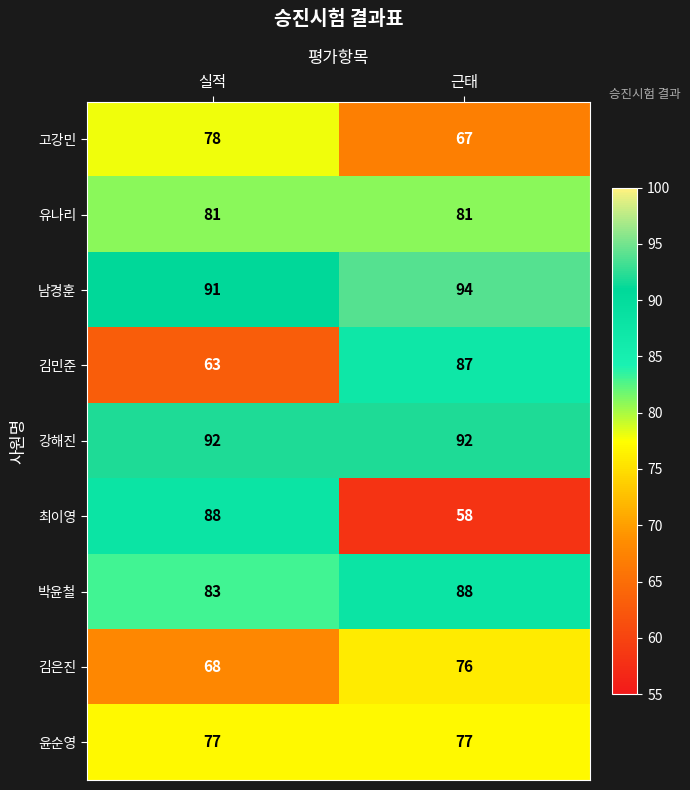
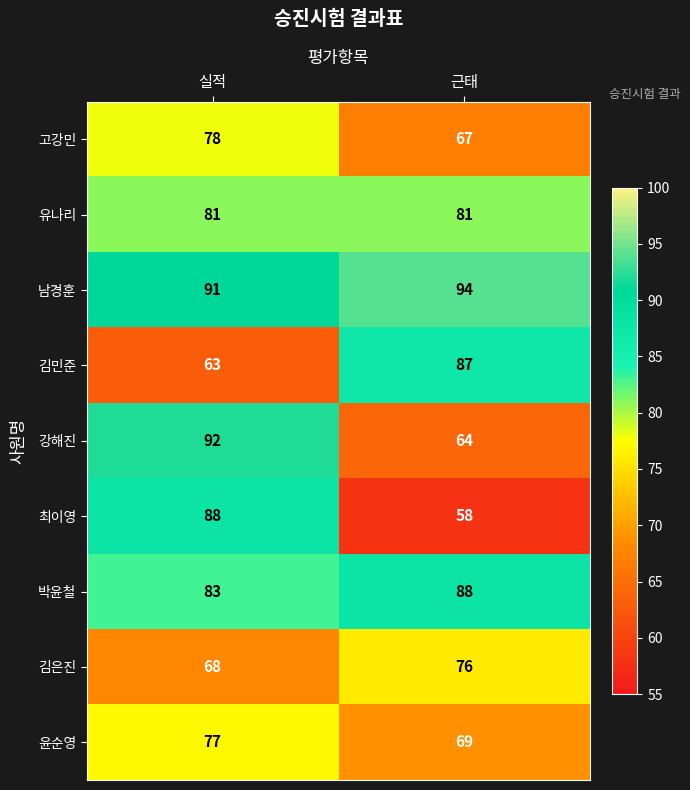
강해진, 근태: 92 -> 64
윤순영, 근태: 77 -> 69
